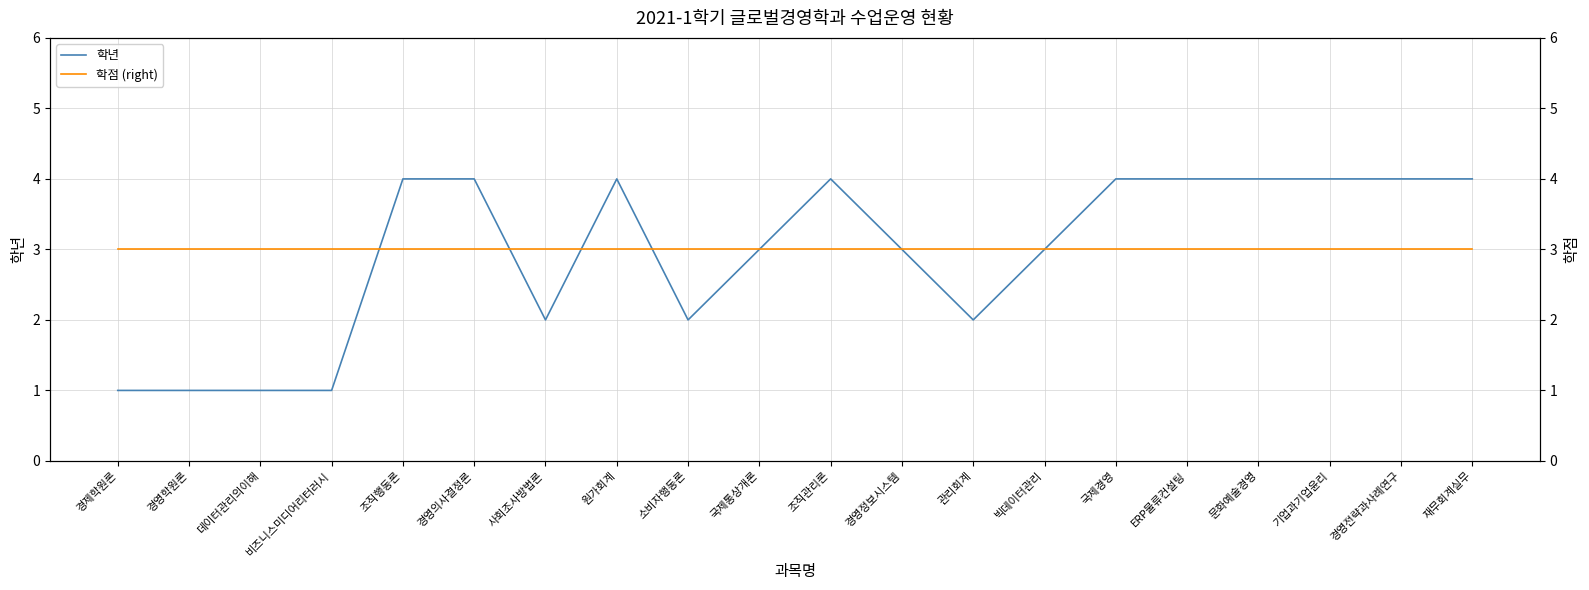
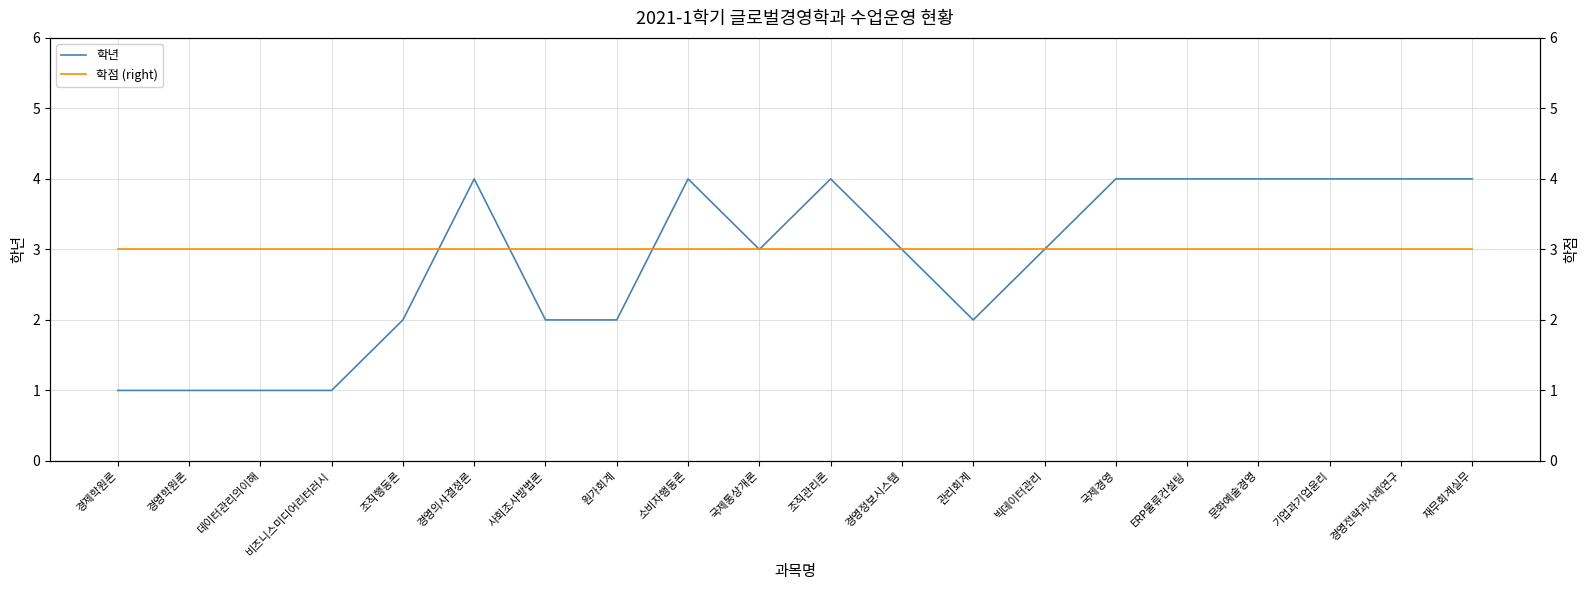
학년, 조직행동론: 4 -> 2
학년, 원가회계: 4 -> 2
학년, 소비자행동론: 2 -> 4
